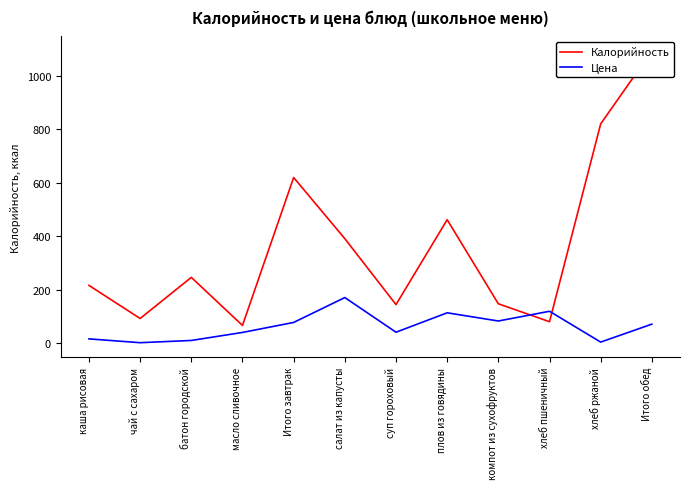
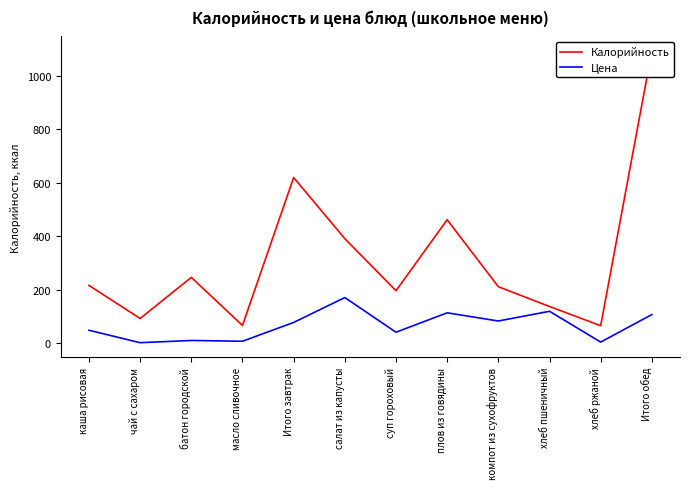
Цена, каша рисовая: 20 -> 50
Цена, масло сливочное: 40 -> 10
Калорийность, суп гороховый: 140 -> 200
Калорийность, компот из сухофруктов: 150 -> 210
Калорийность, хлеб пшеничный: 80 -> 140
Калорийность, хлеб ржаной: 820 -> 70
Цена, Итого обед: 70 -> 110
